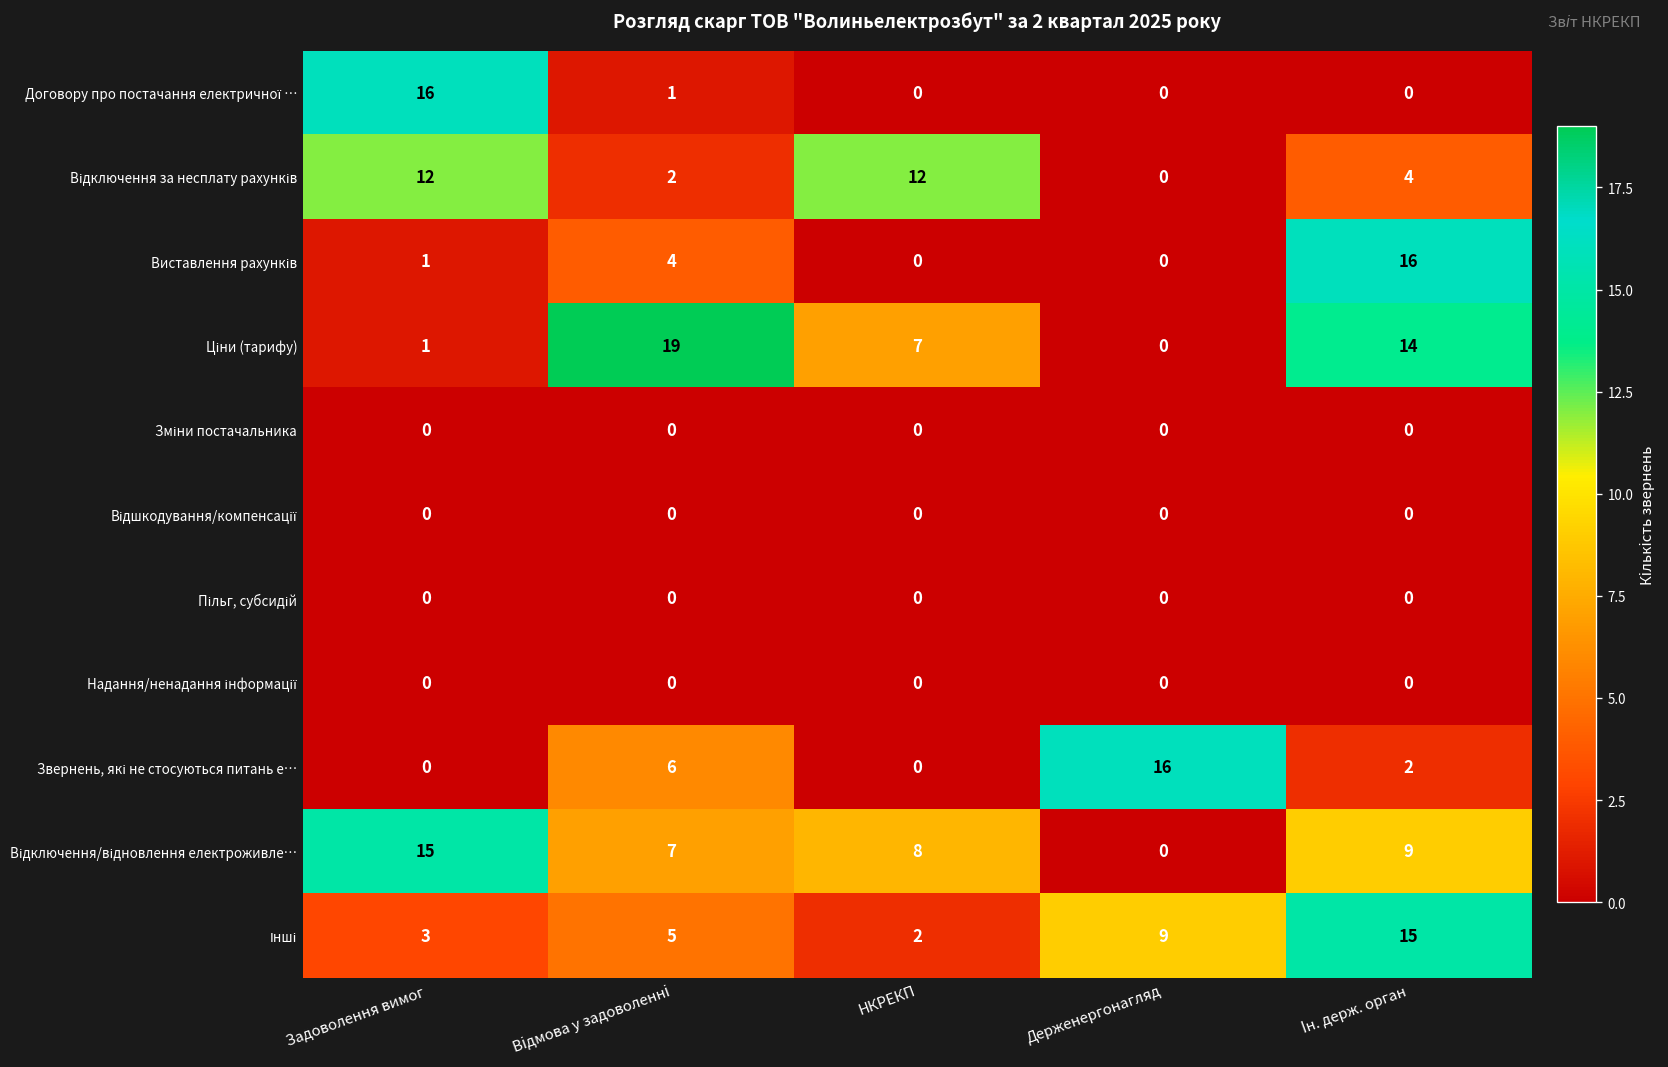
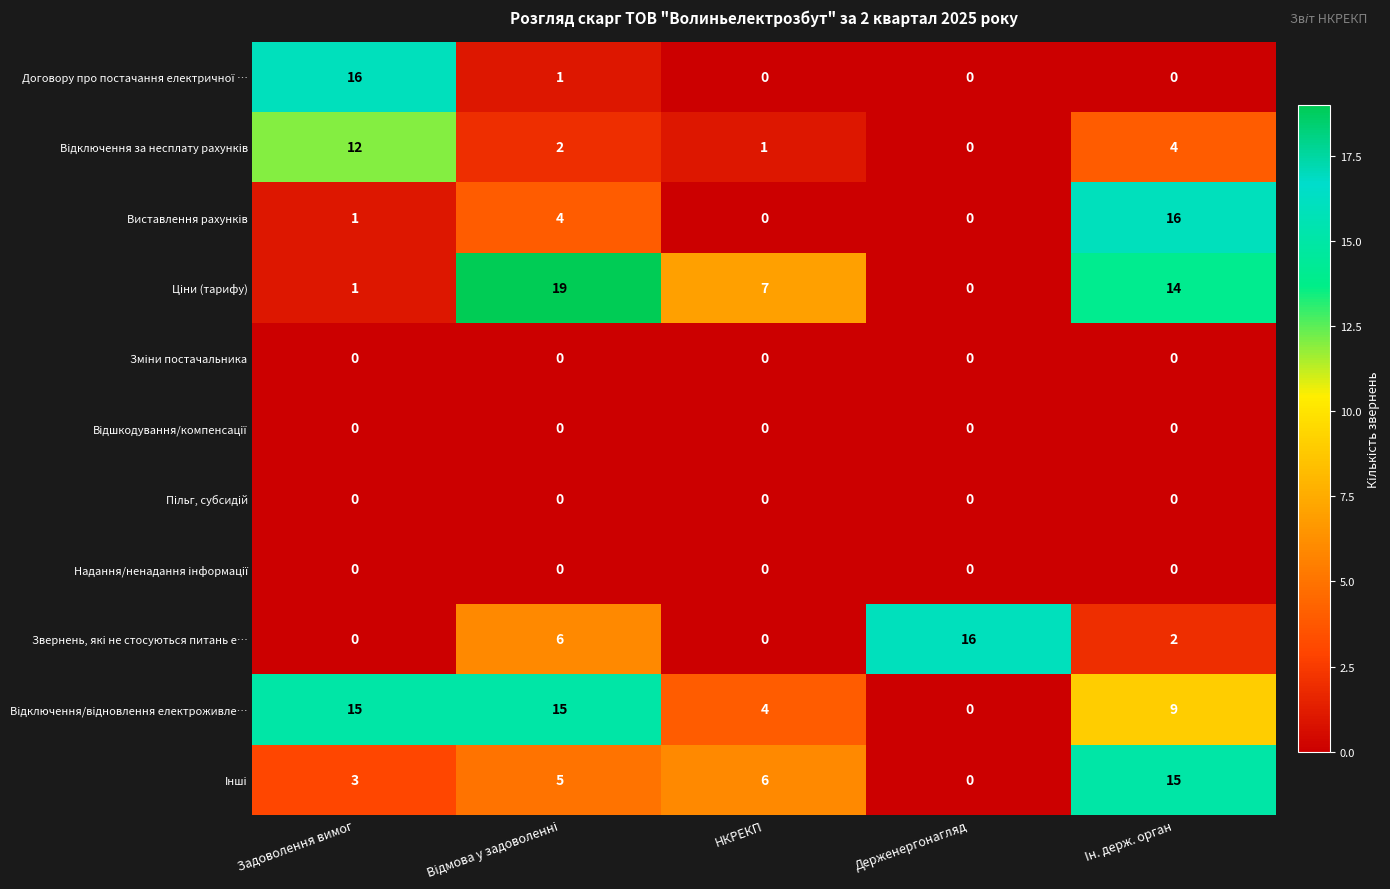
Відключення за несплату рахунків, НКРЕКП: 12 -> 1
Відключення/відновлення електроживле…, Відмова у задоволенні: 7 -> 15
Відключення/відновлення електроживле…, НКРЕКП: 8 -> 4
Інші, НКРЕКП: 2 -> 6
Інші, Держенергонагляд: 9 -> 0
